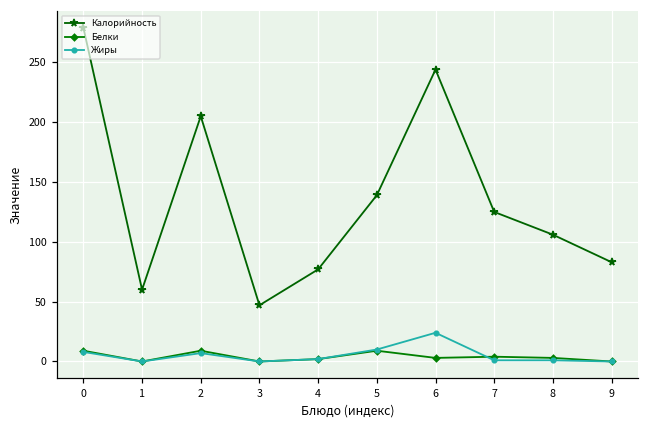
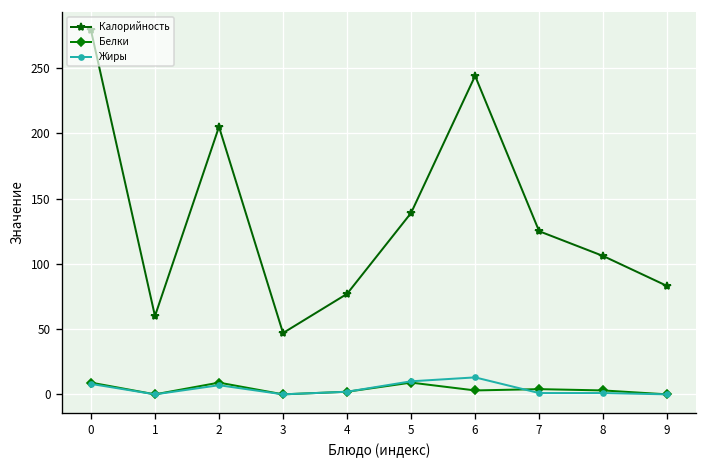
Жиры, 6: 24 -> 13
